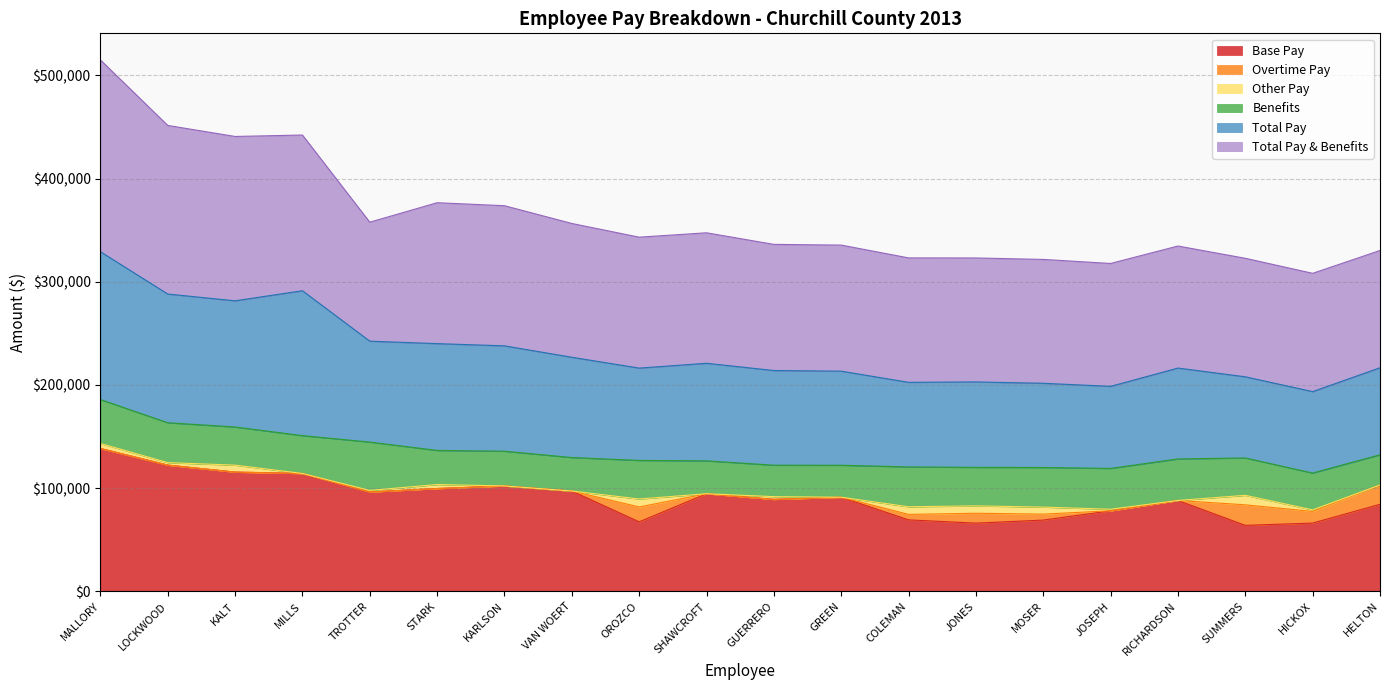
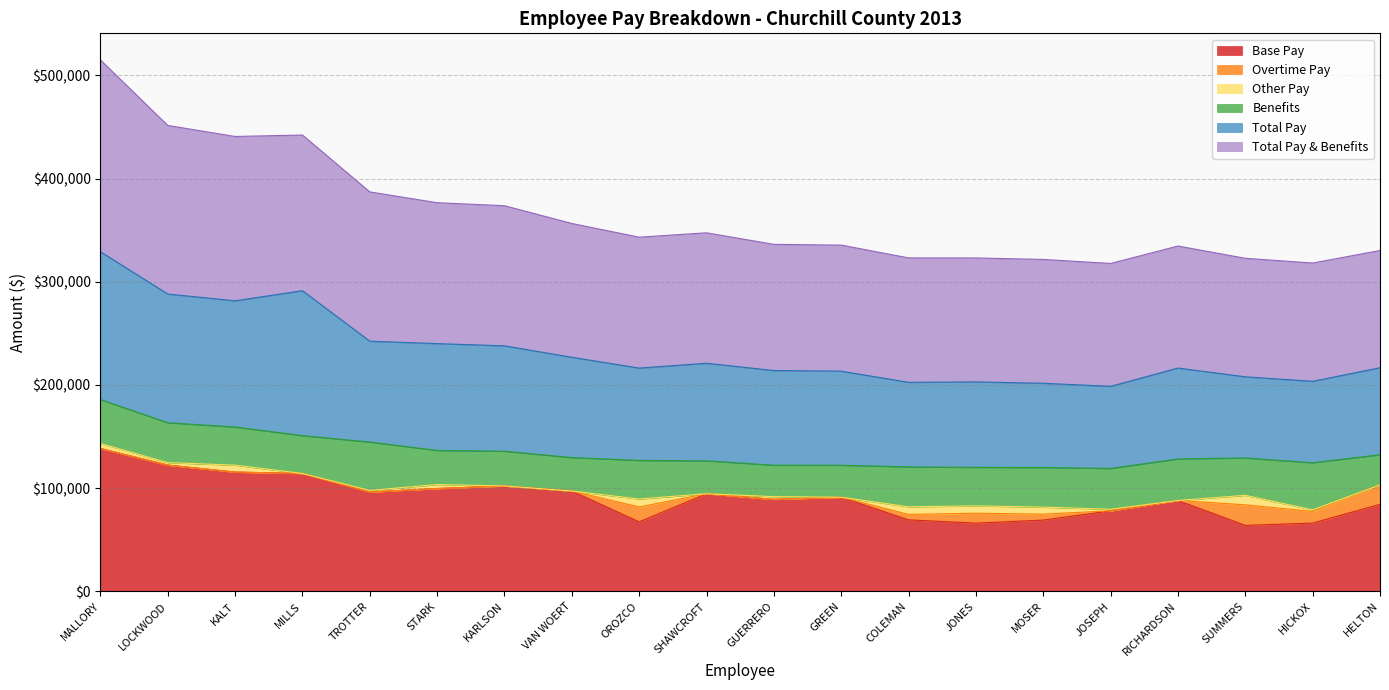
Total Pay & Benefits, TROTTER: $115,000 -> $145,000
Benefits, HICKOX: $36,000 -> $46,000
